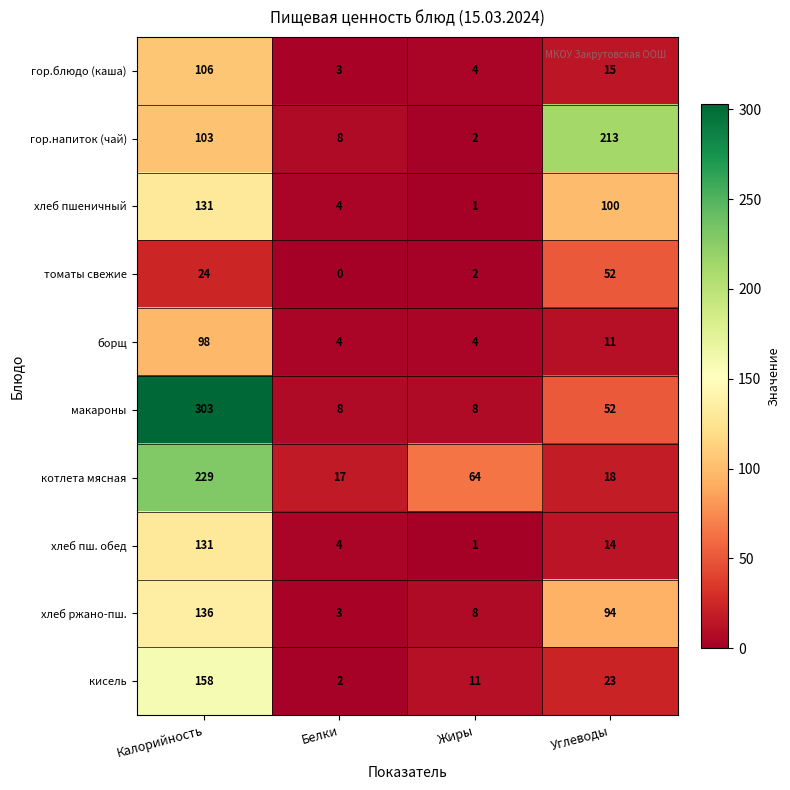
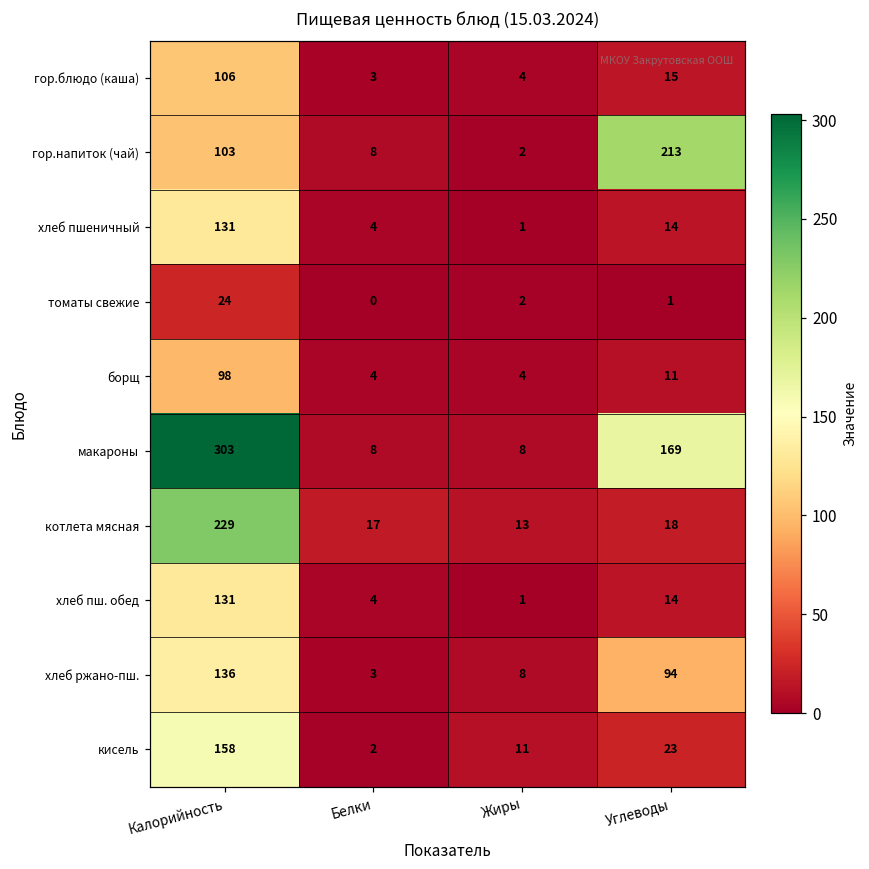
хлеб пшеничный, Углеводы: 100 -> 14
томаты свежие, Углеводы: 52 -> 1
макароны, Углеводы: 52 -> 169
котлета мясная, Жиры: 64 -> 13
